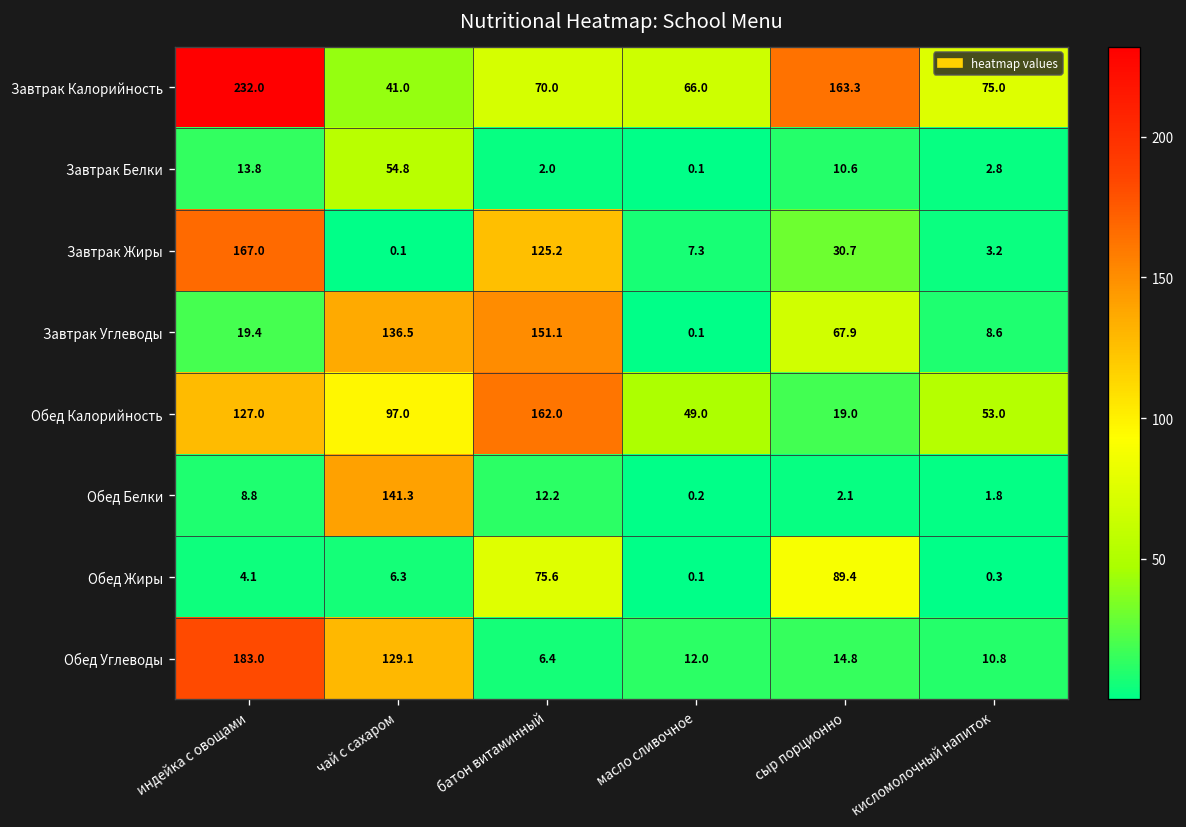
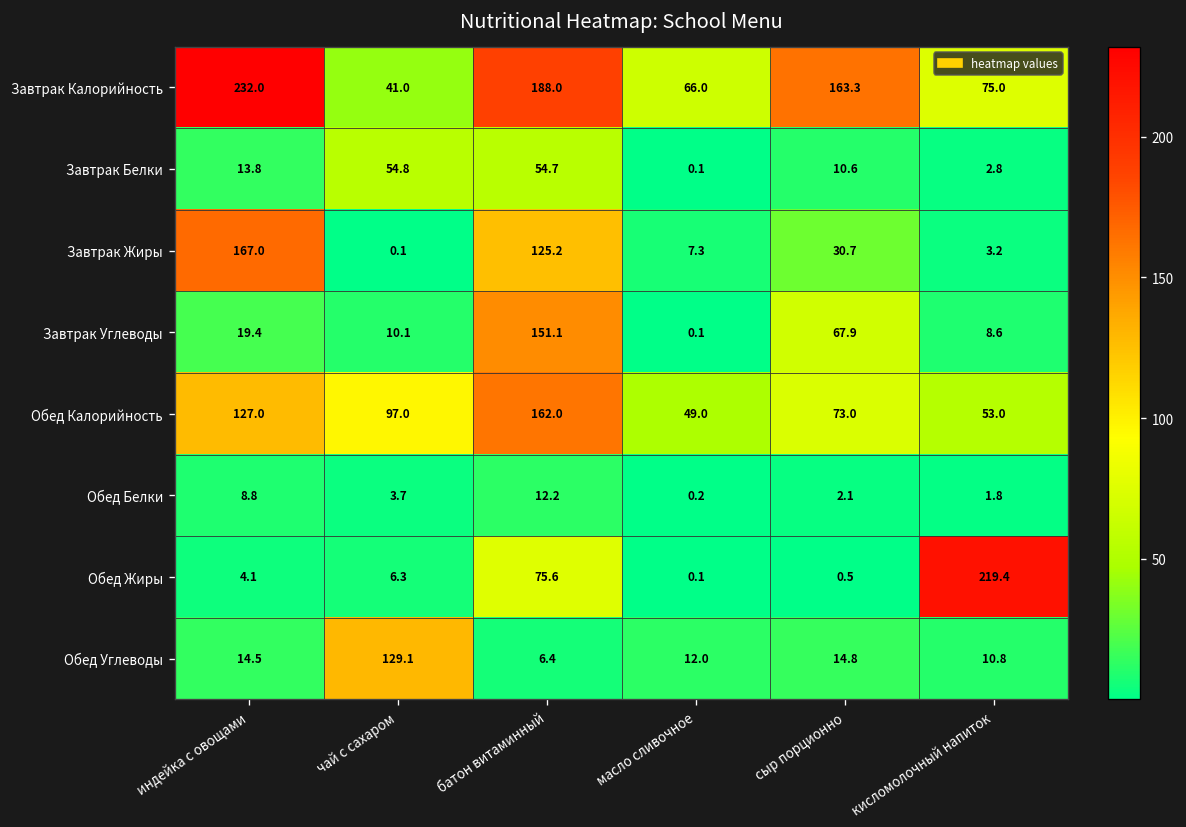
Завтрак Калорийность, батон витаминный: 70.0 -> 188.0
Завтрак Белки, батон витаминный: 2.0 -> 54.7
Завтрак Углеводы, чай с сахаром: 136.5 -> 10.1
Обед Калорийность, сыр порционно: 19.0 -> 73.0
Обед Белки, чай с сахаром: 141.3 -> 3.7
Обед Жиры, сыр порционно: 89.4 -> 0.5
Обед Жиры, кисломолочный напиток: 0.3 -> 219.4
Обед Углеводы, индейка с овощами: 183.0 -> 14.5
